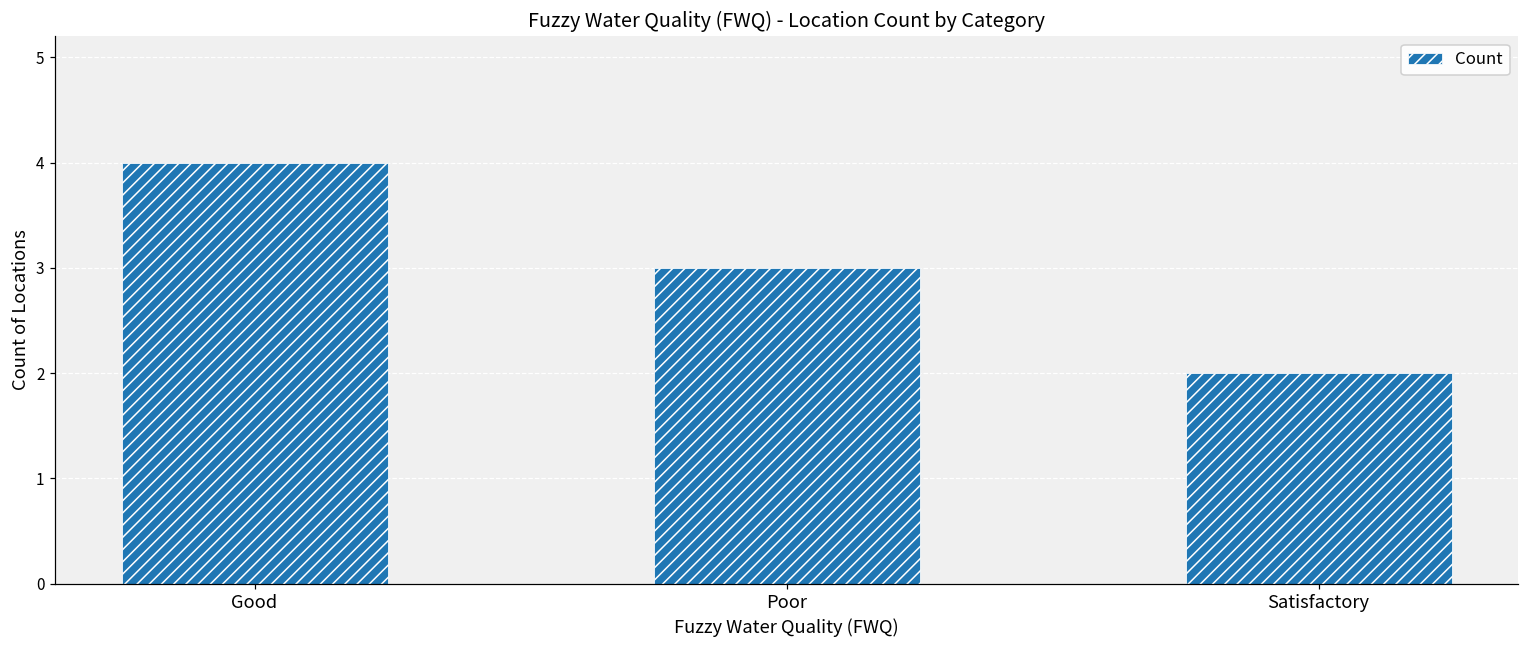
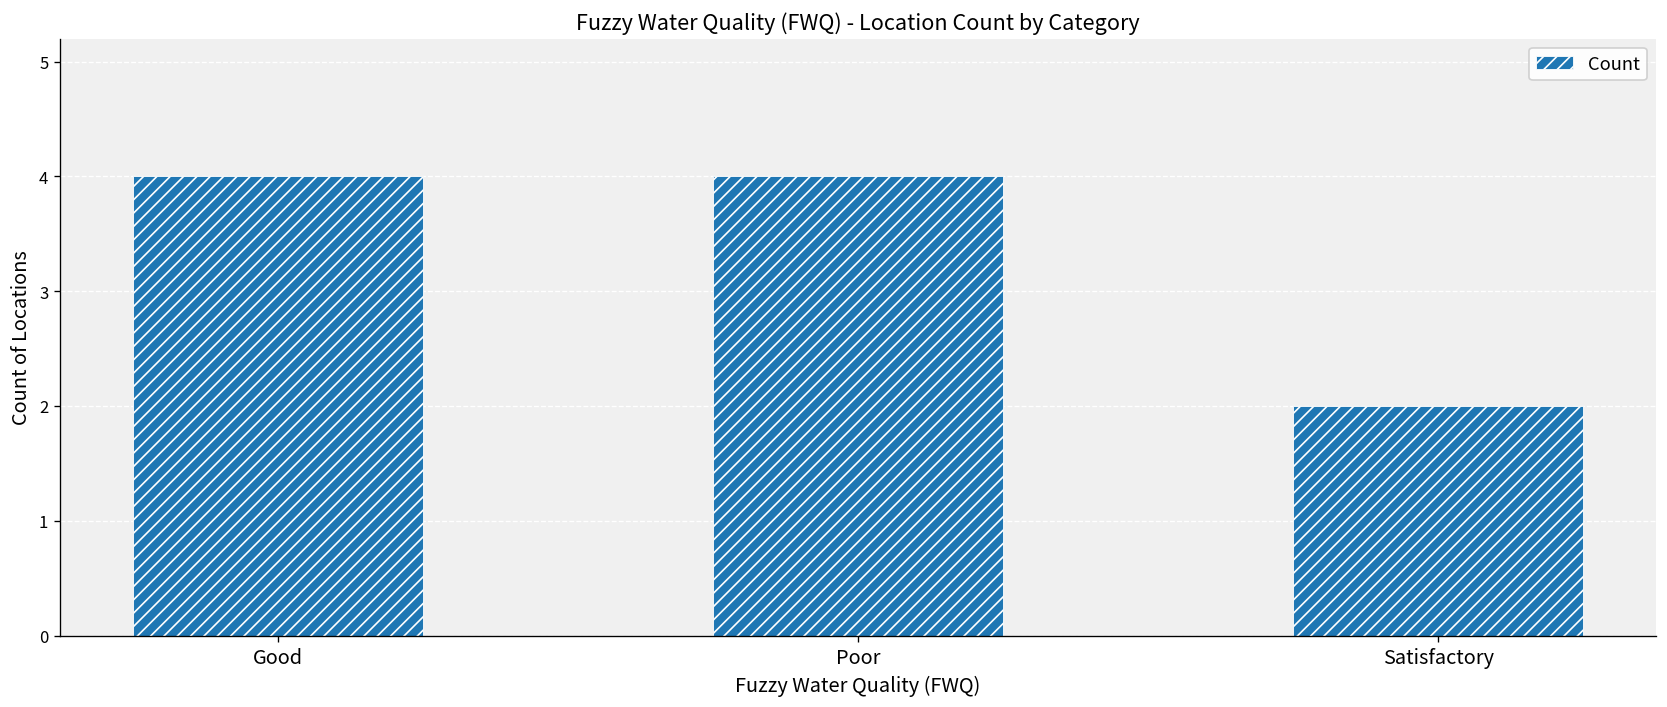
Poor: 3 -> 4
